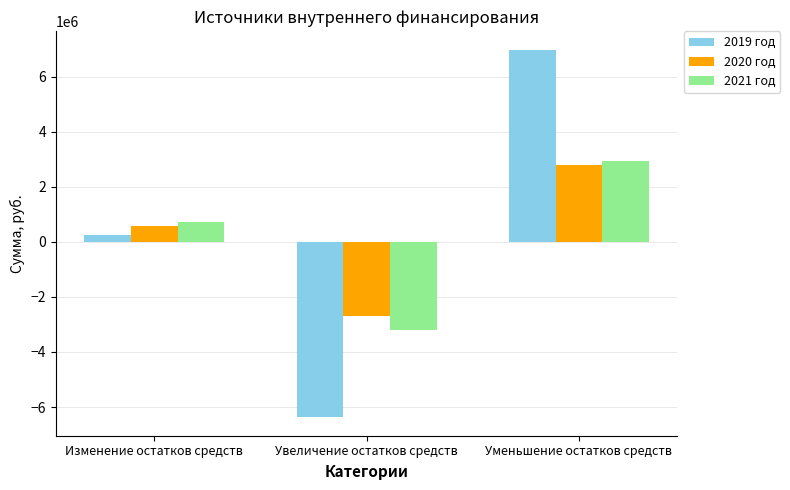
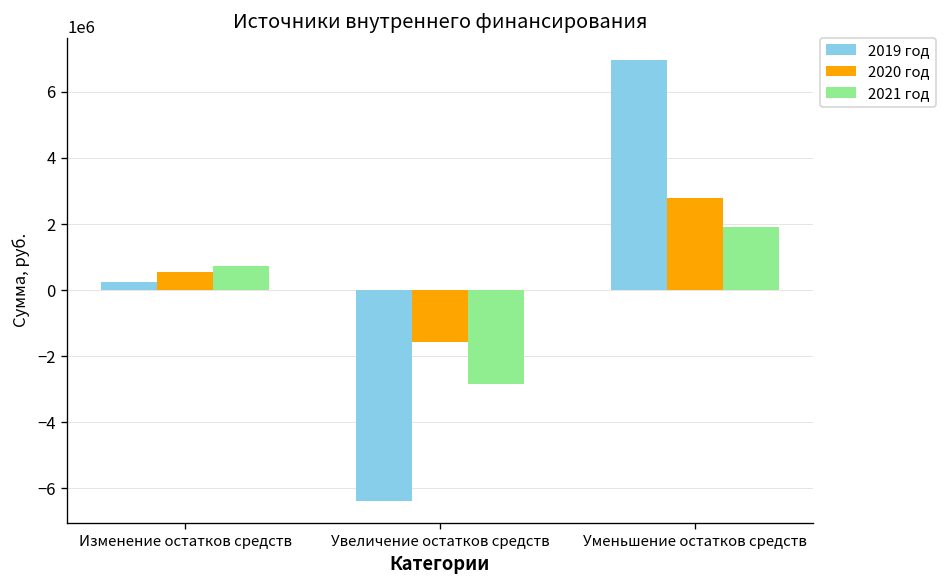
2020 год, Увеличение остатков средств: -2700000 -> -1600000
2021 год, Увеличение остатков средств: -3200000 -> -2800000
2021 год, Уменьшение остатков средств: 2900000 -> 1900000
